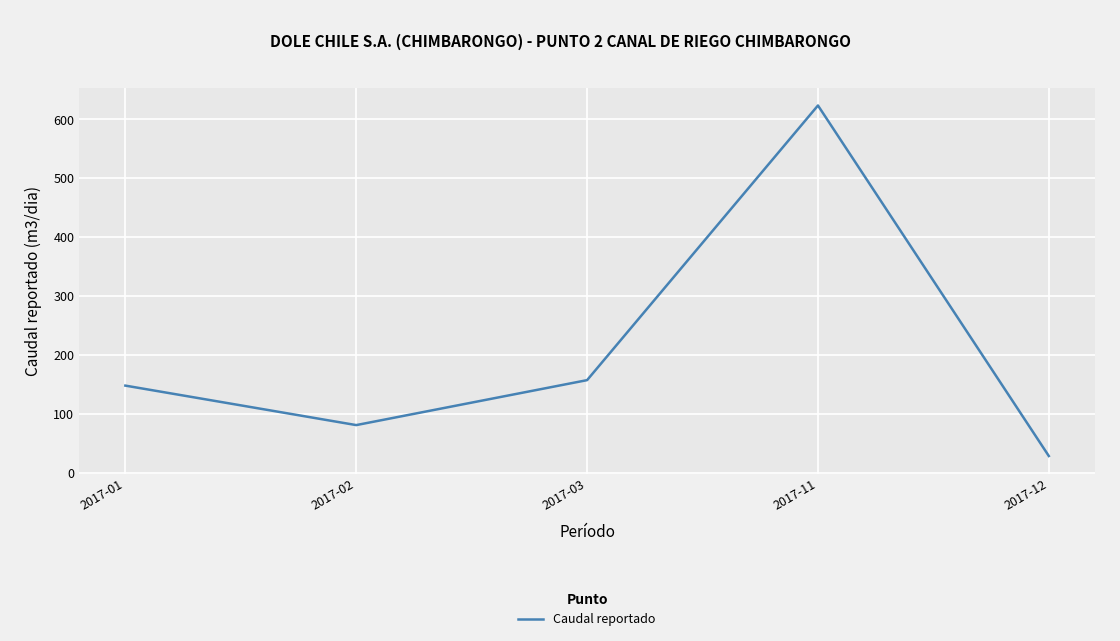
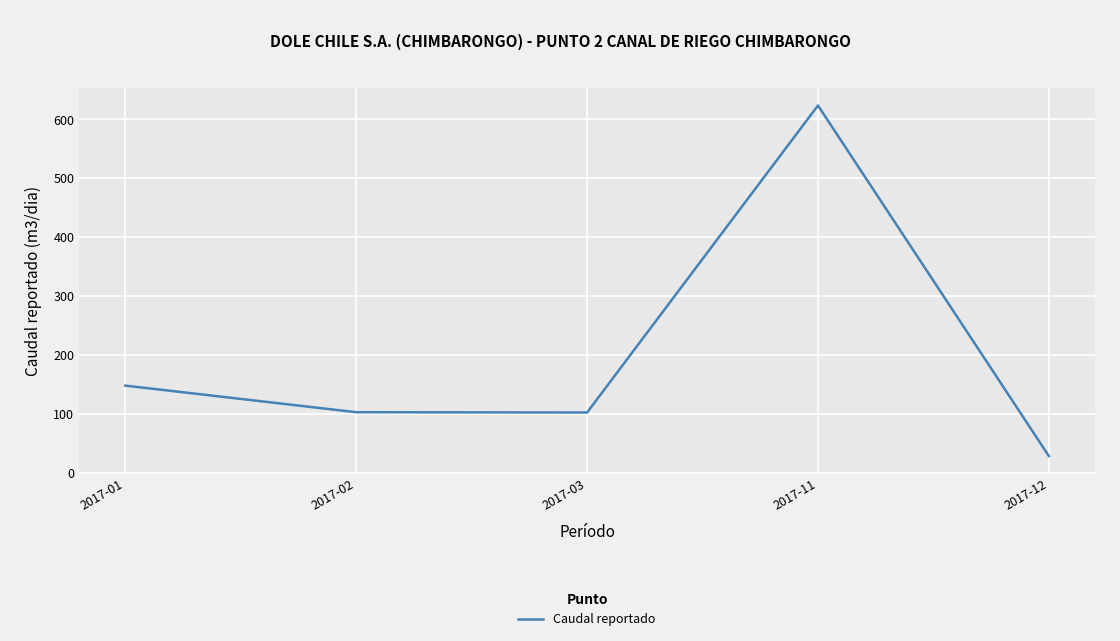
2017-02: 80 -> 100
2017-03: 160 -> 100
